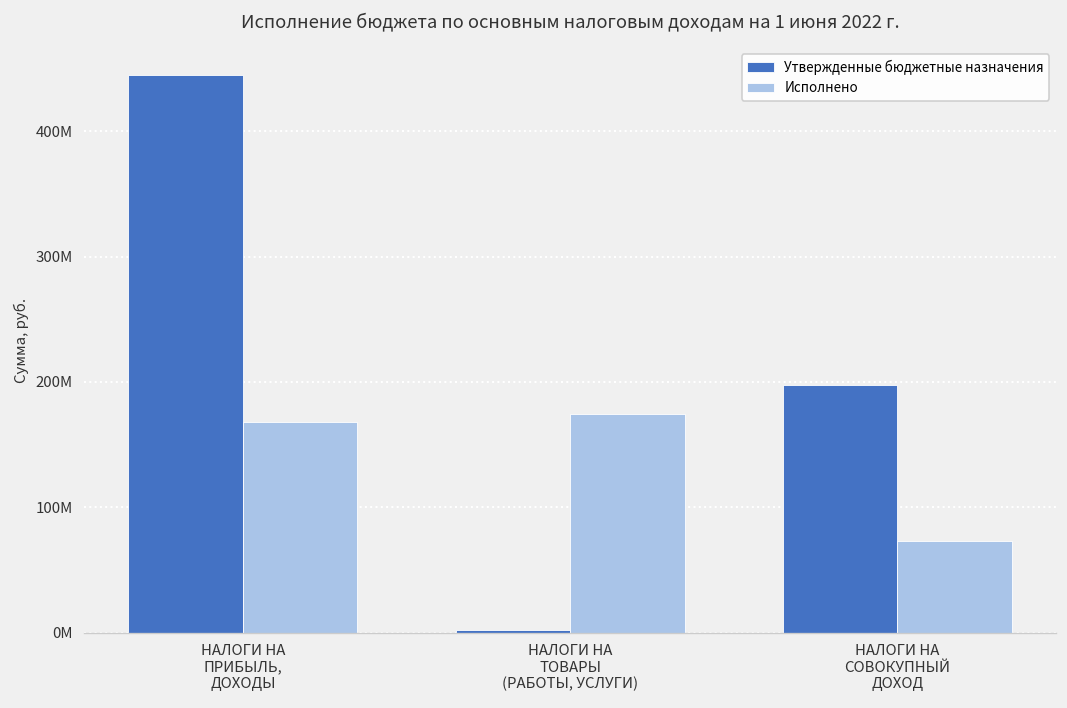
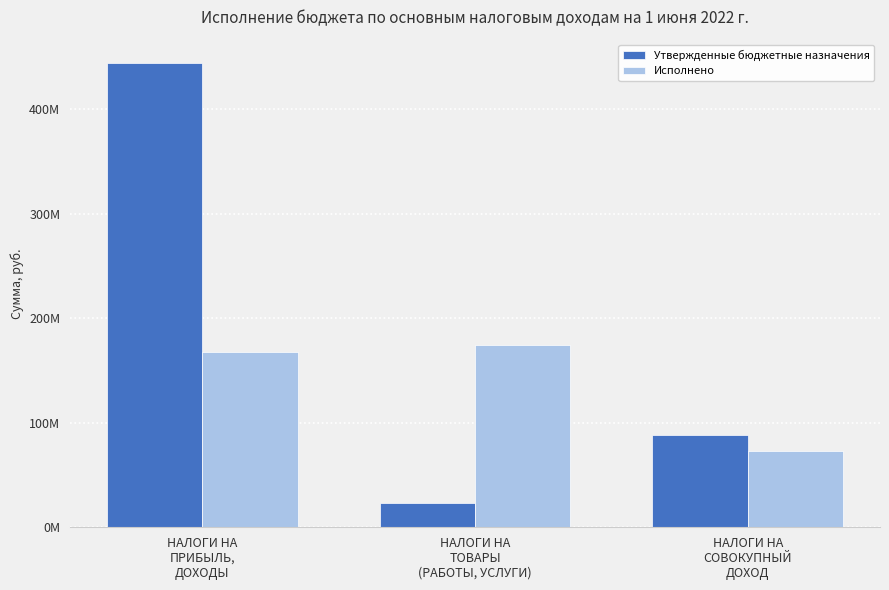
Утвержденные бюджетные назначения, НАЛОГИ НА ТОВАРЫ (РАБОТЫ, УСЛУГИ): 2000000 -> 23000000
Утвержденные бюджетные назначения, НАЛОГИ НА СОВОКУПНЫЙ ДОХОД: 197000000 -> 89000000
